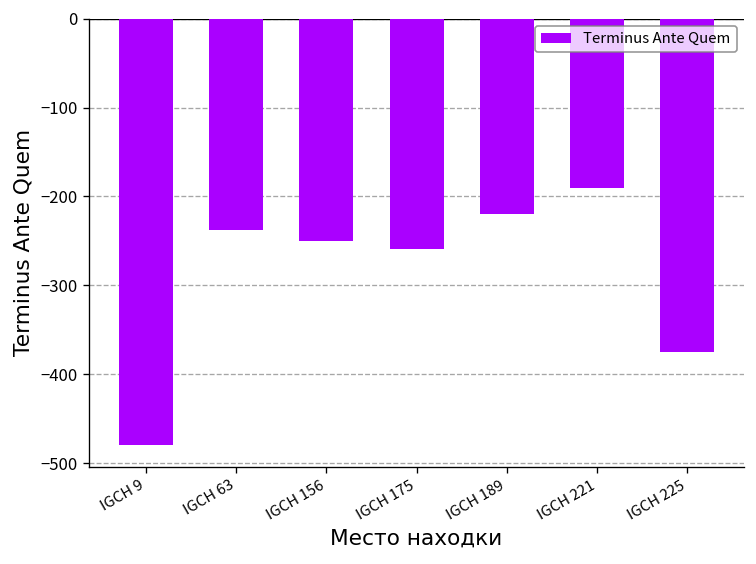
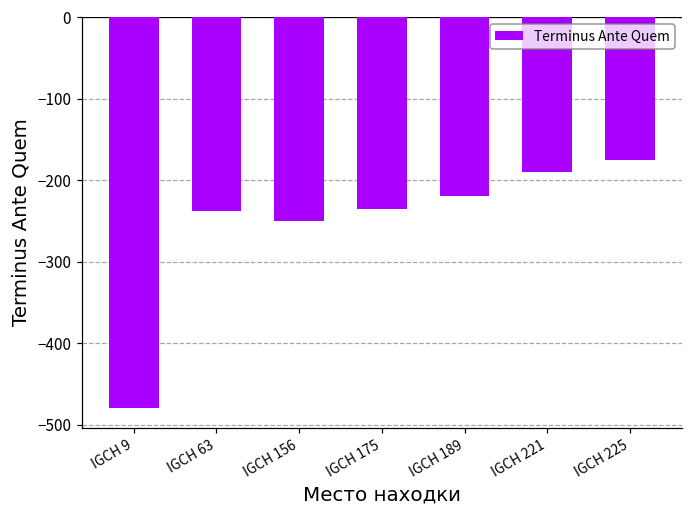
IGCH 175: -260 -> -240
IGCH 225: -380 -> -180
